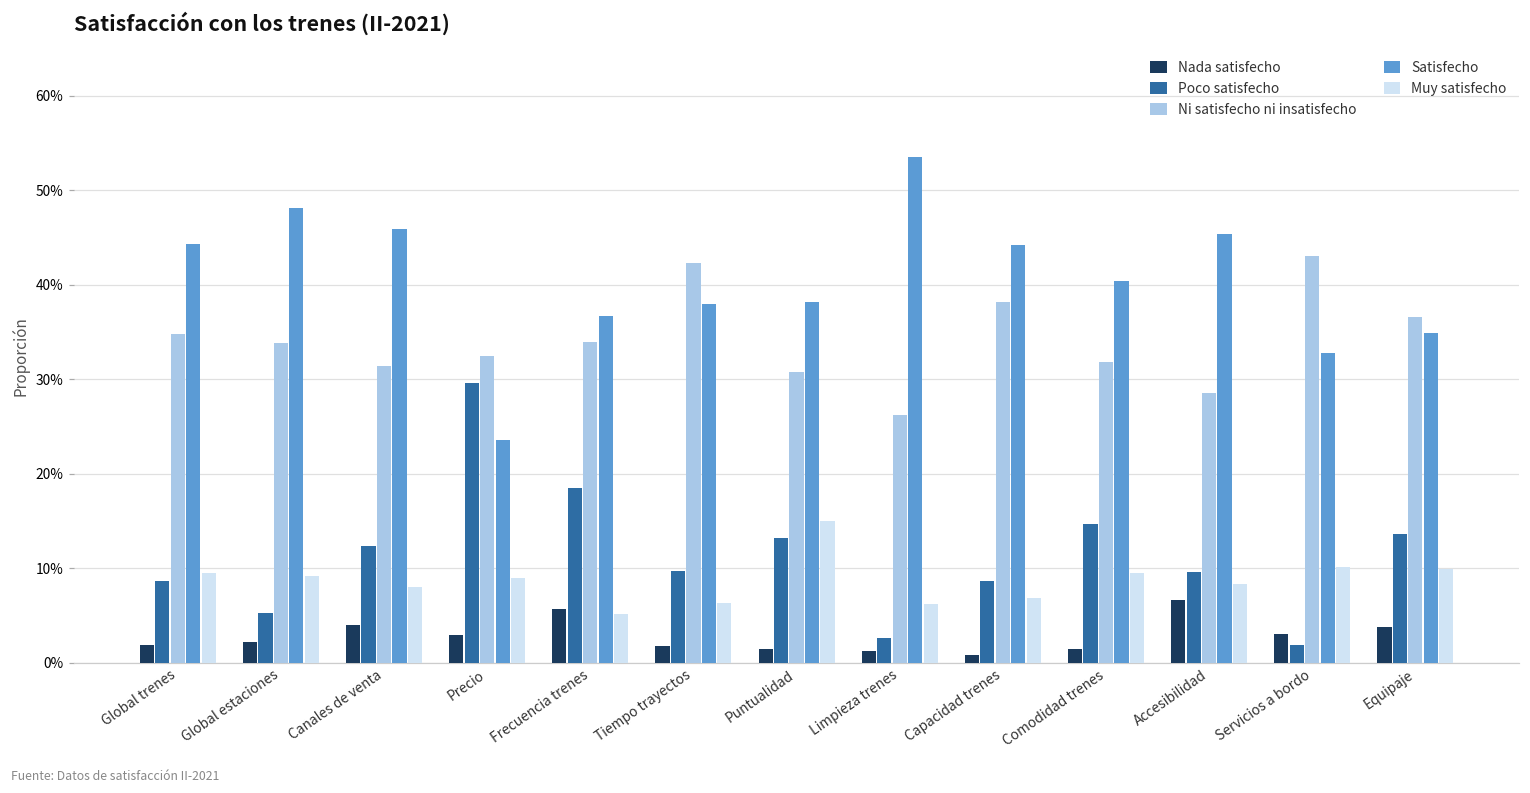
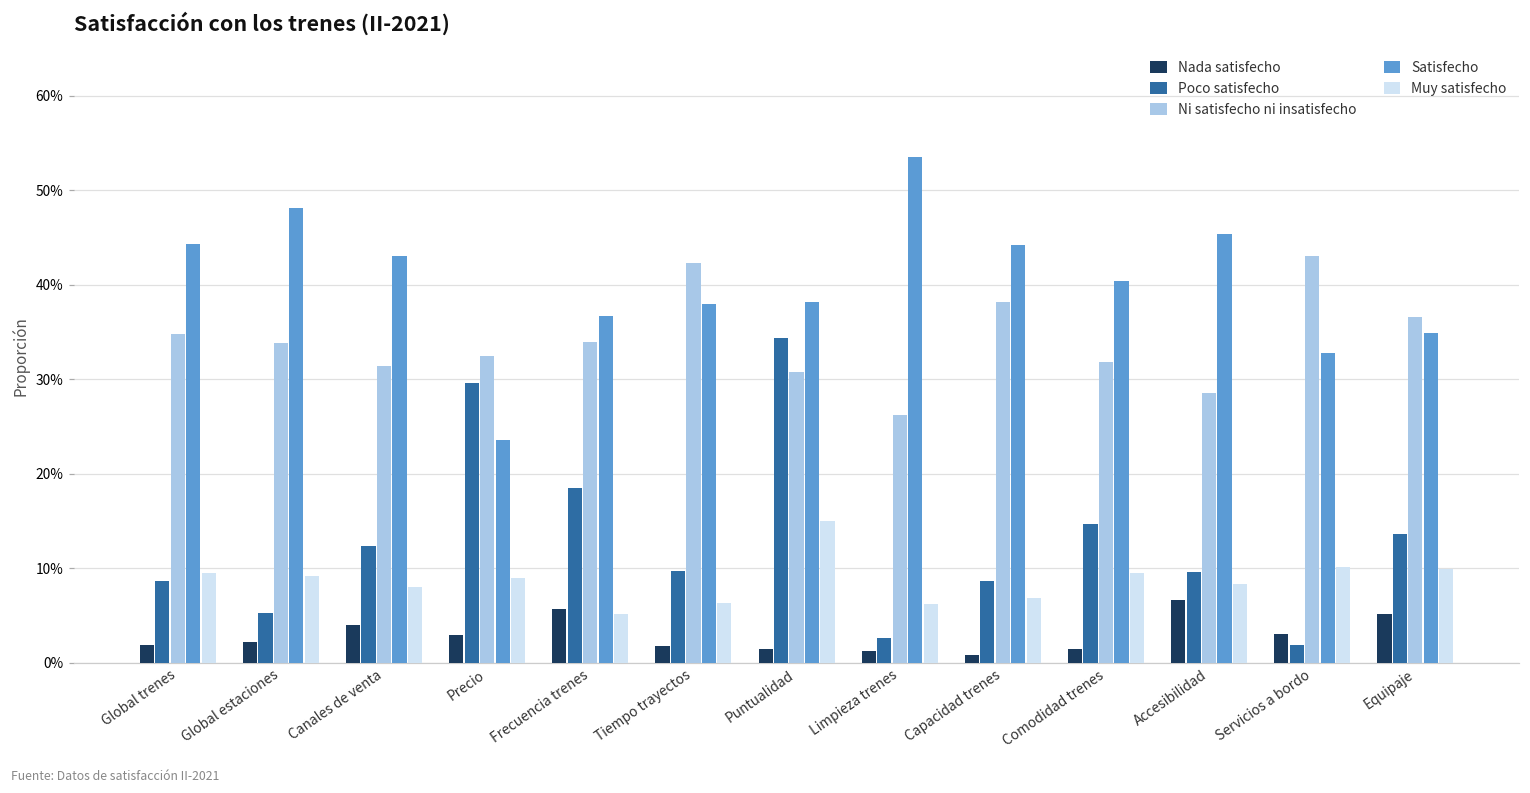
Satisfecho, Canales de venta: 46% -> 43%
Poco satisfecho, Puntualidad: 13% -> 34%
Nada satisfecho, Equipaje: 4% -> 5%
